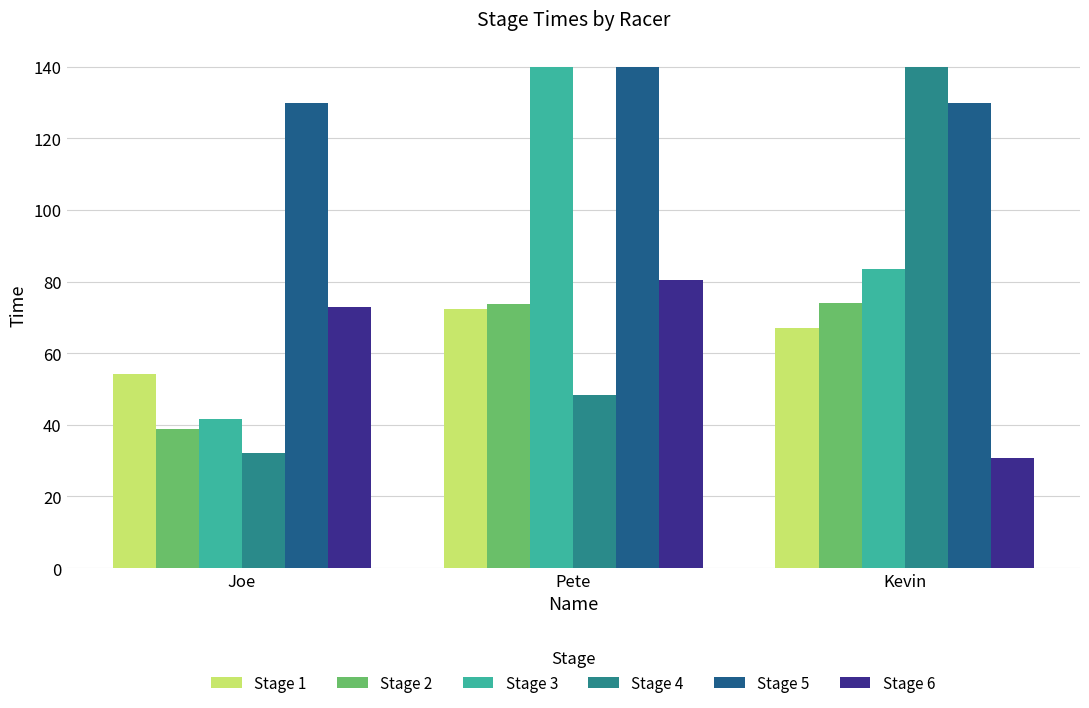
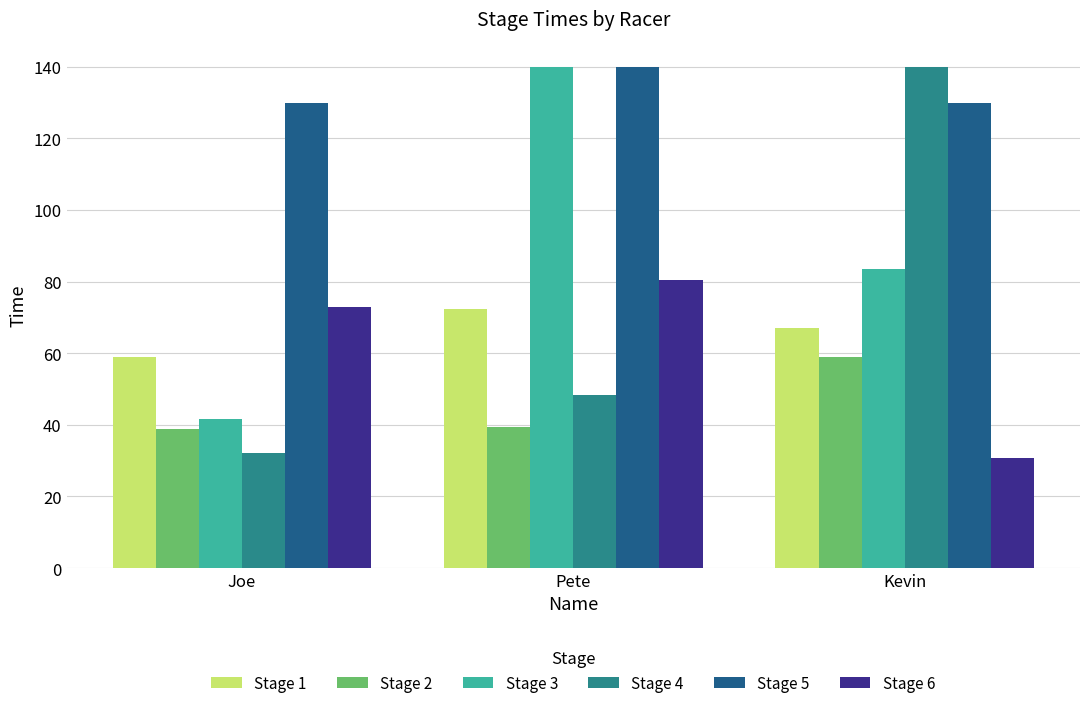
Stage 1, Joe: 54 -> 59
Stage 2, Pete: 74 -> 39
Stage 2, Kevin: 74 -> 59
